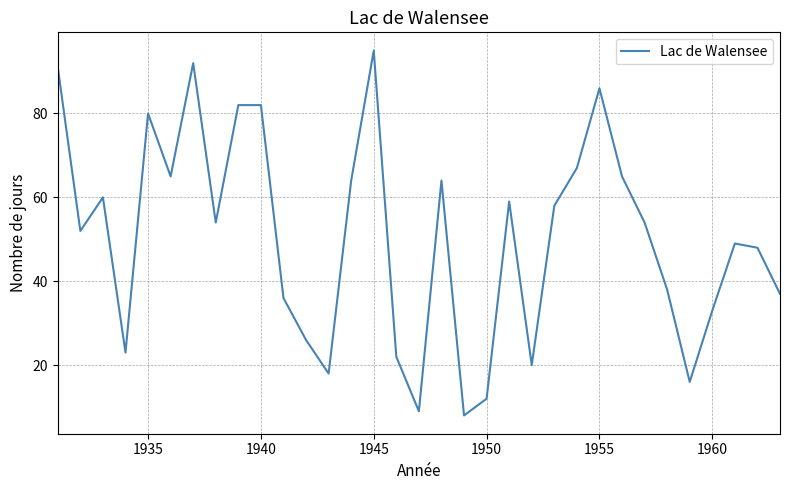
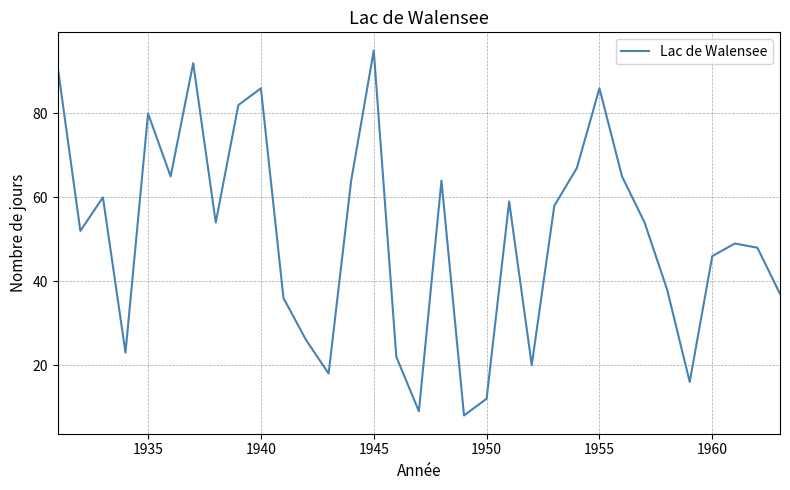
1940: 82 -> 86
1960: 33 -> 46
